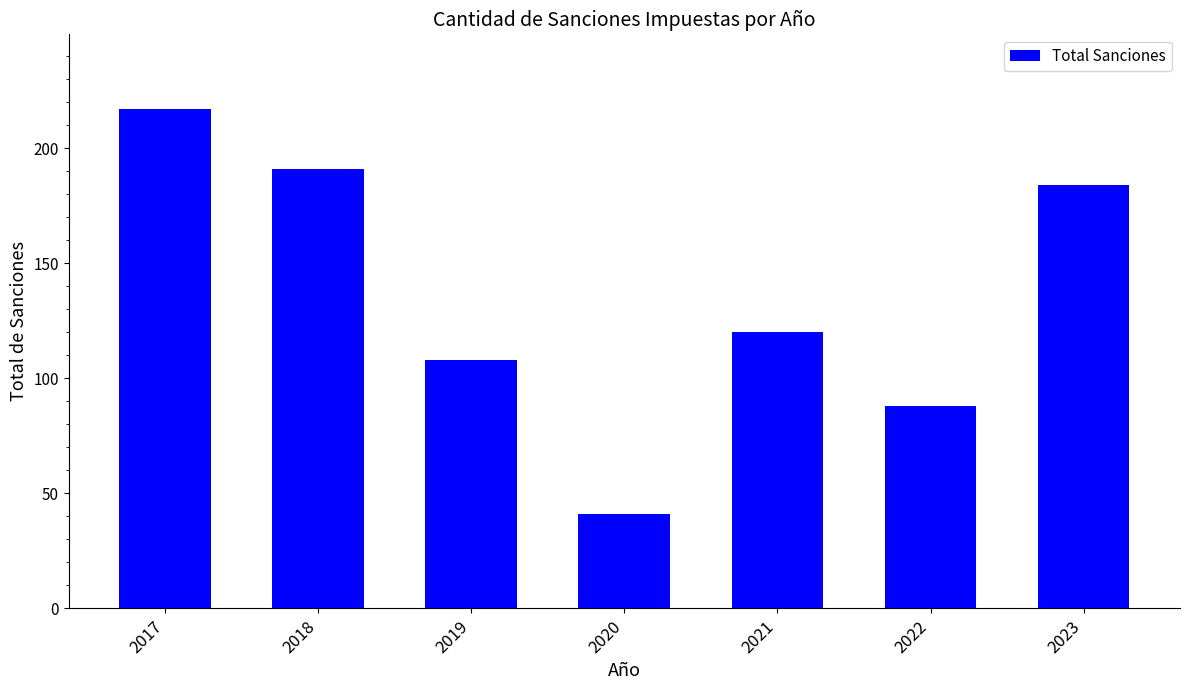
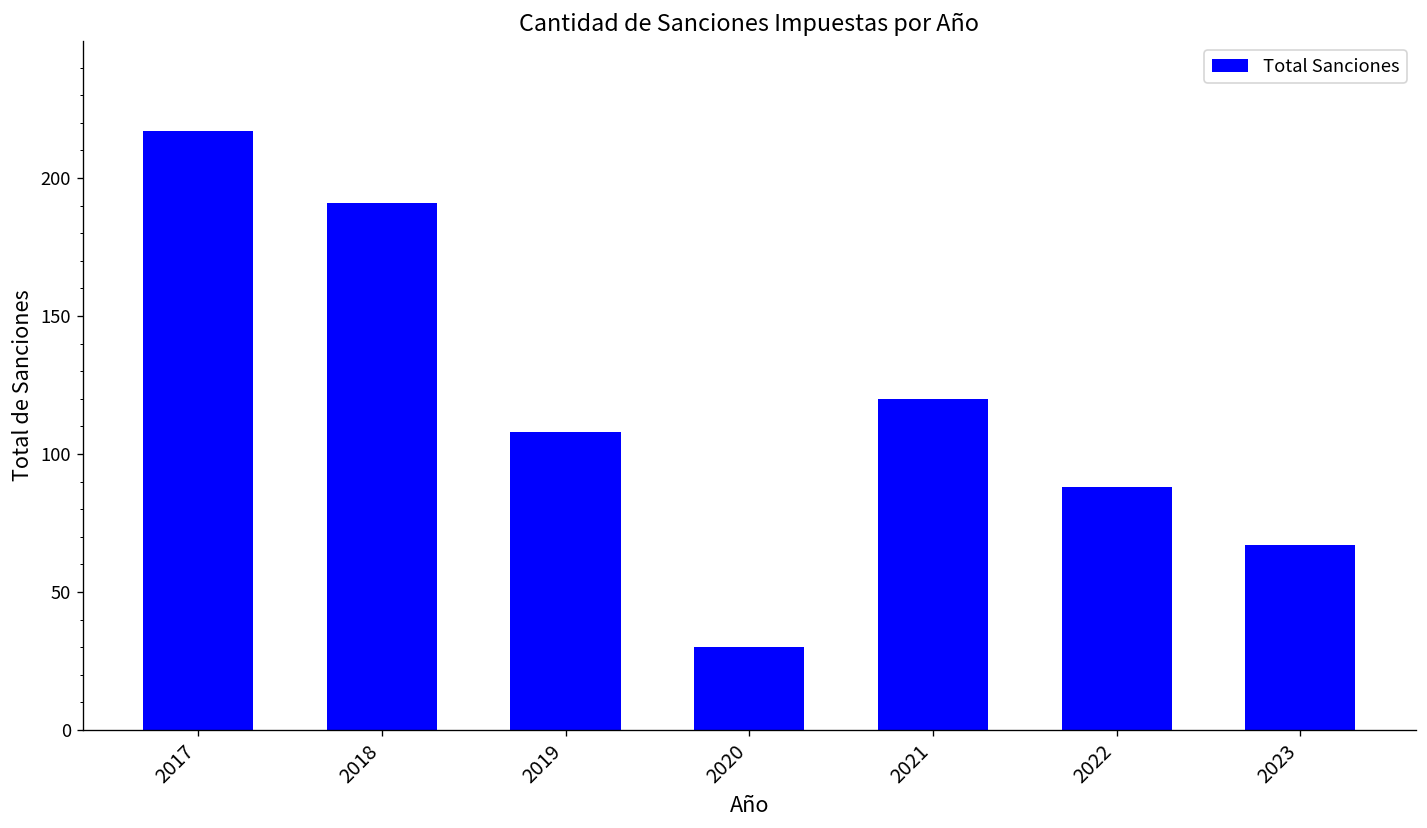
2020: 41 -> 30
2023: 184 -> 67
